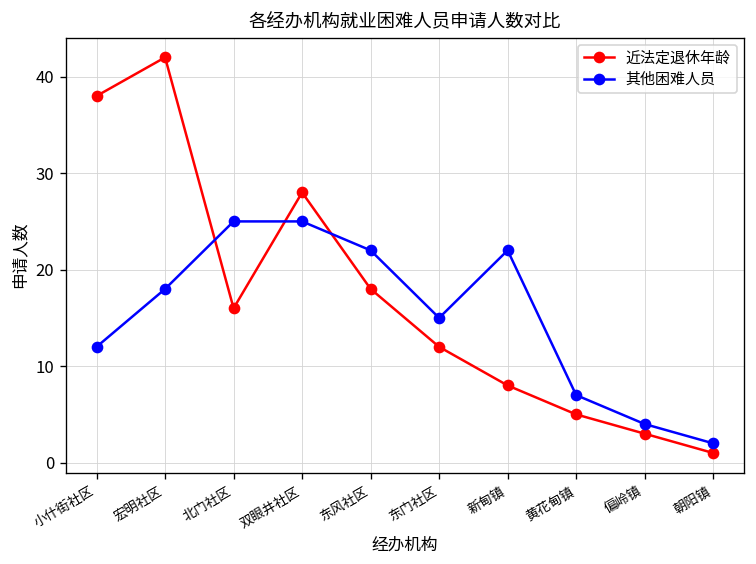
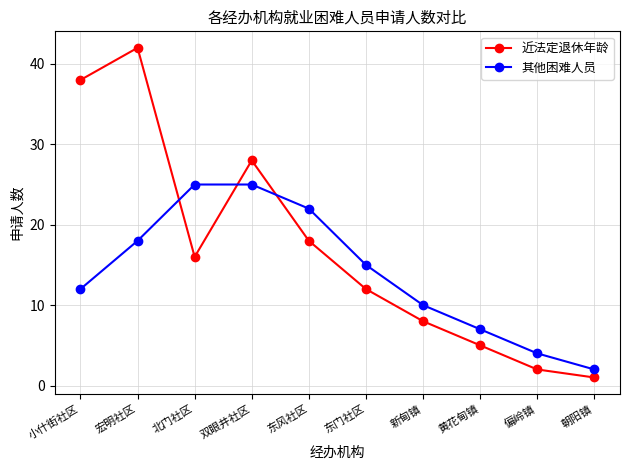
其他困难人员, 新甸镇: 22 -> 10
近法定退休年龄, 偏岭镇: 3 -> 2
